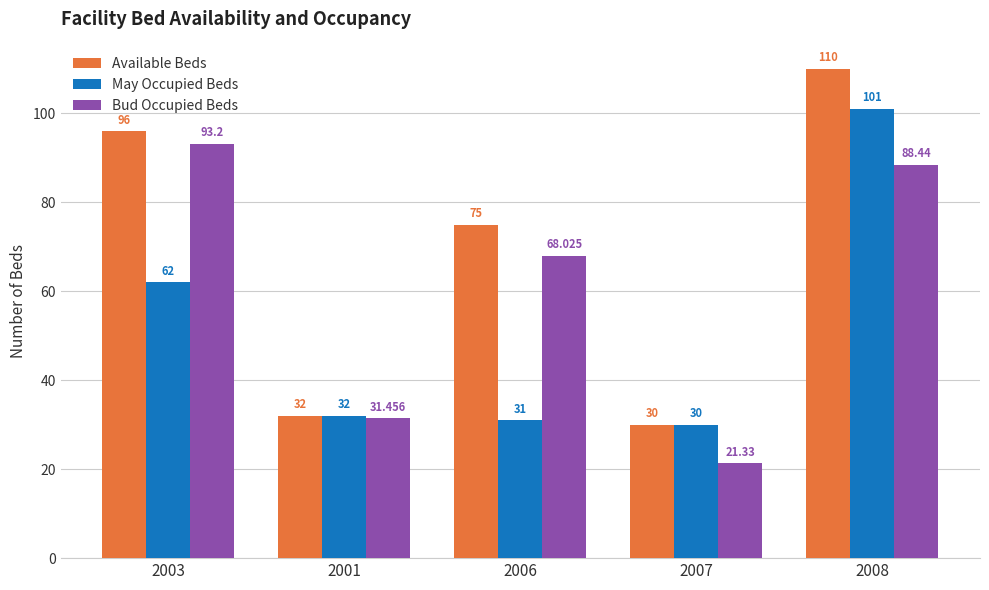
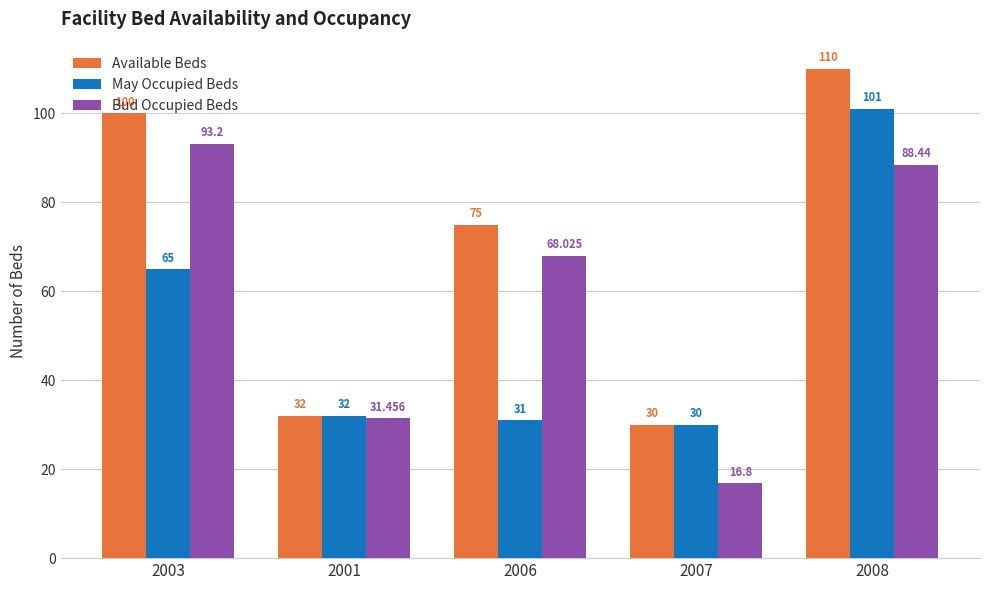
Available Beds, 2003: 96 -> 100
May Occupied Beds, 2003: 62 -> 65
Bud Occupied Beds, 2007: 21.33 -> 16.8
